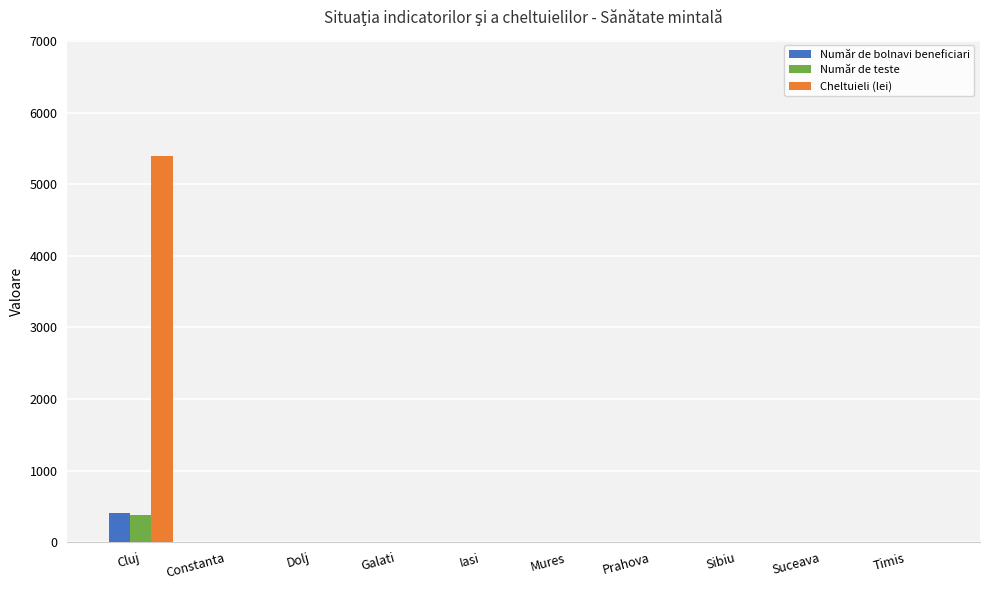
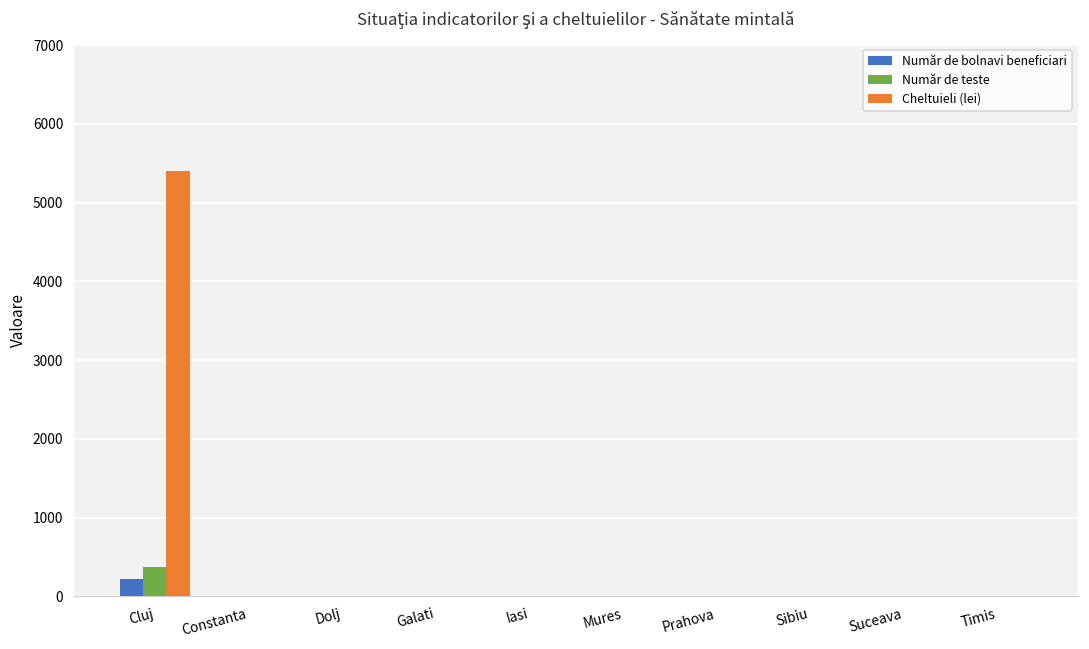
Număr de bolnavi beneficiari, Cluj: 400 -> 200
